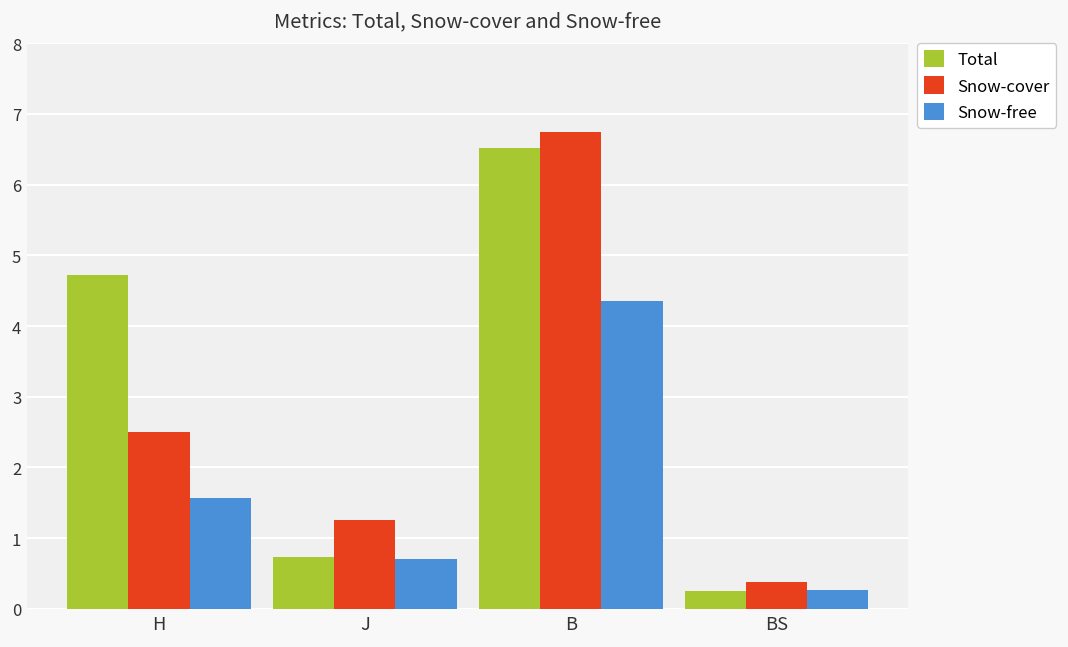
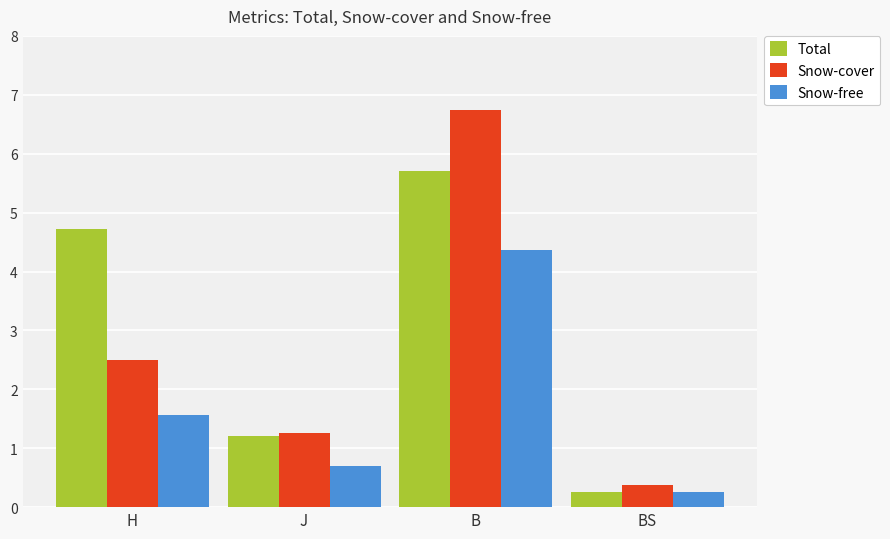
Total, J: 0.7 -> 1.2
Total, B: 6.5 -> 5.7
